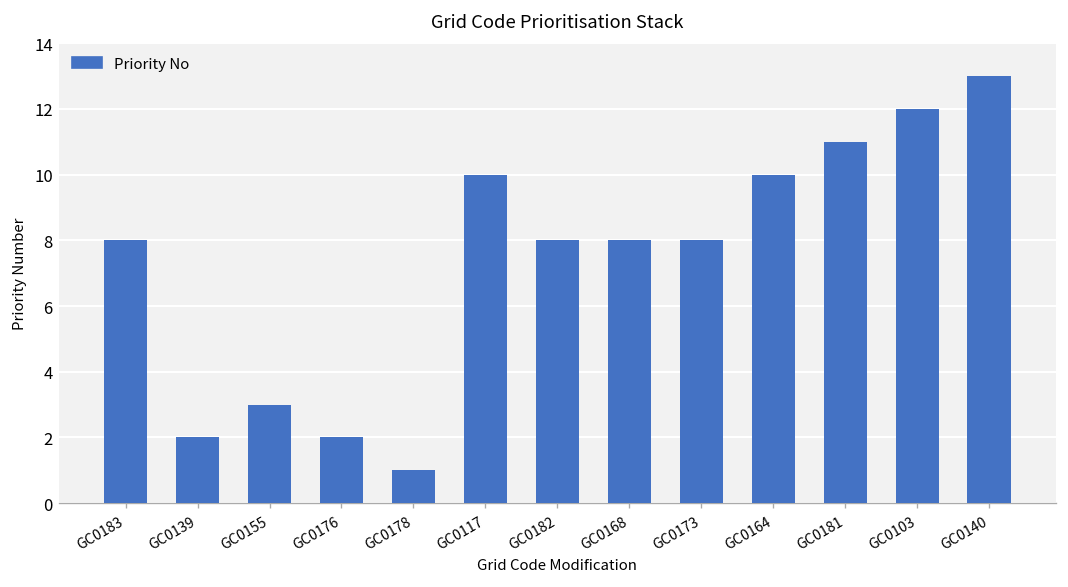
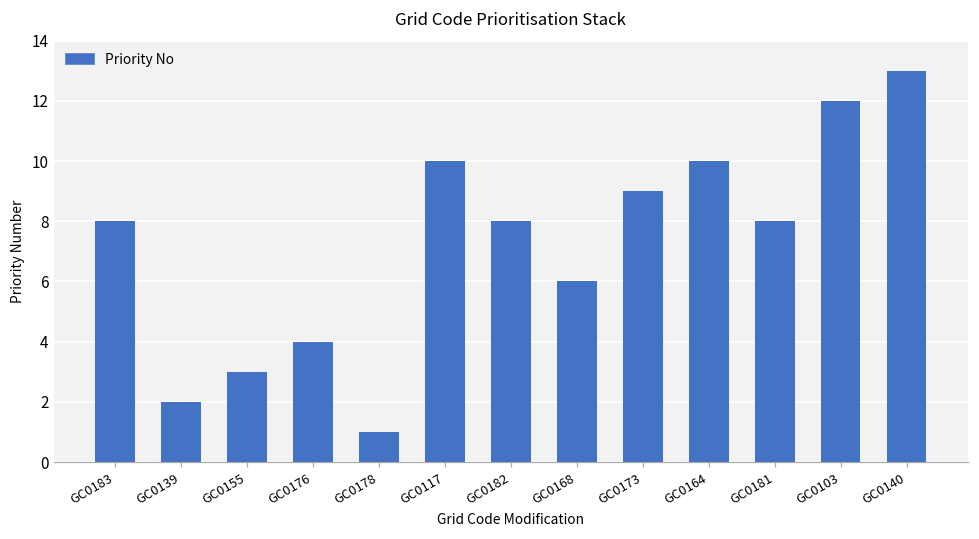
GC0176: 2 -> 4
GC0168: 8 -> 6
GC0173: 8 -> 9
GC0181: 11 -> 8
